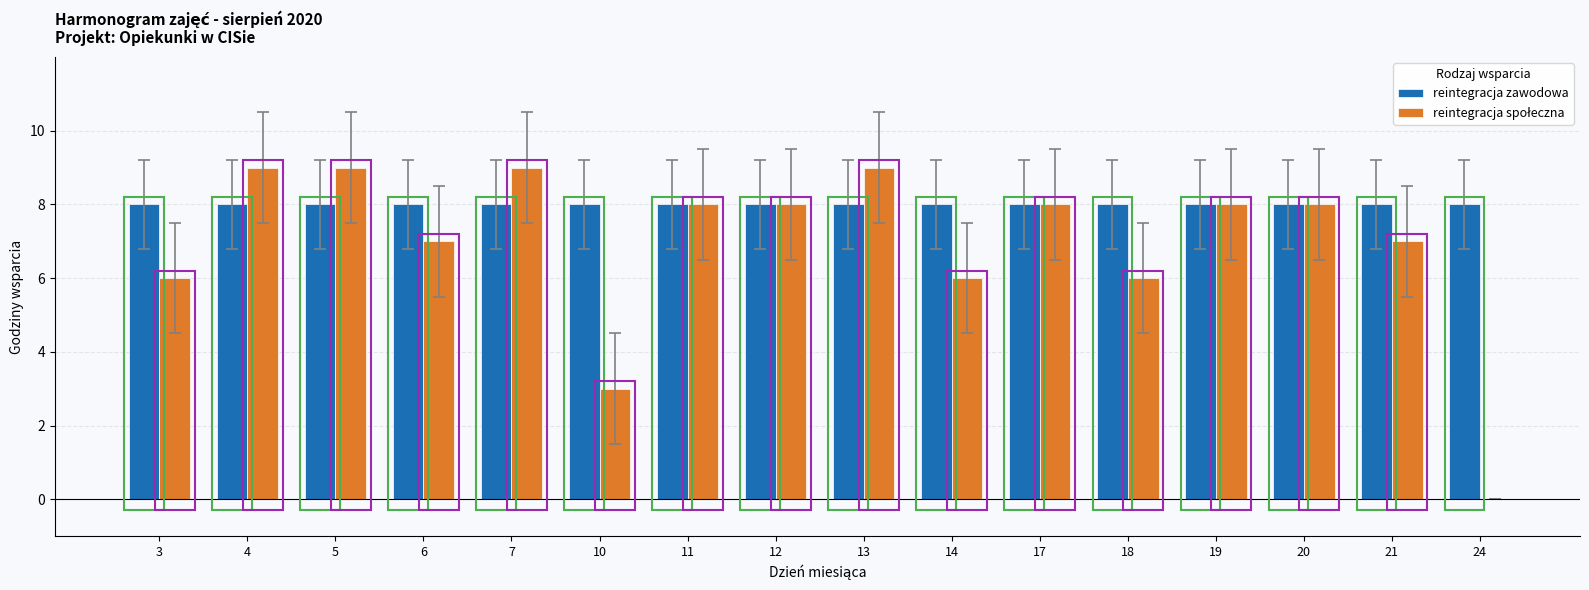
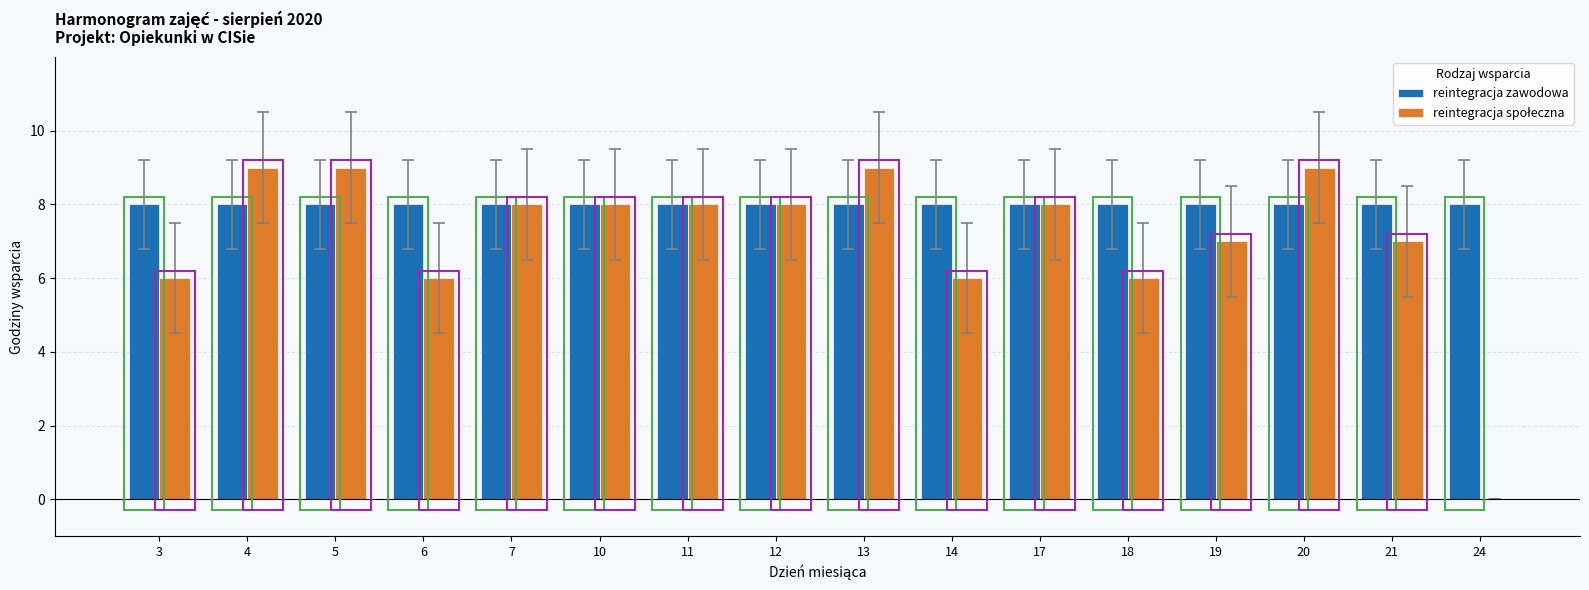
reintegracja społeczna, 6: 7 -> 6
reintegracja społeczna, 7: 9 -> 8
reintegracja społeczna, 10: 3 -> 8
reintegracja społeczna, 19: 8 -> 7
reintegracja społeczna, 20: 8 -> 9
